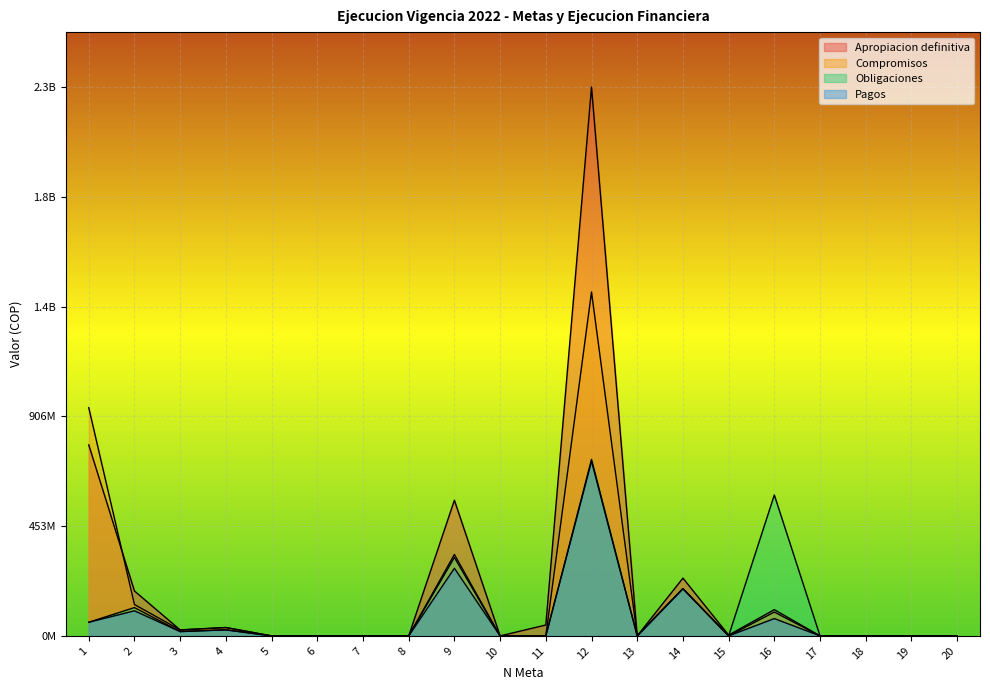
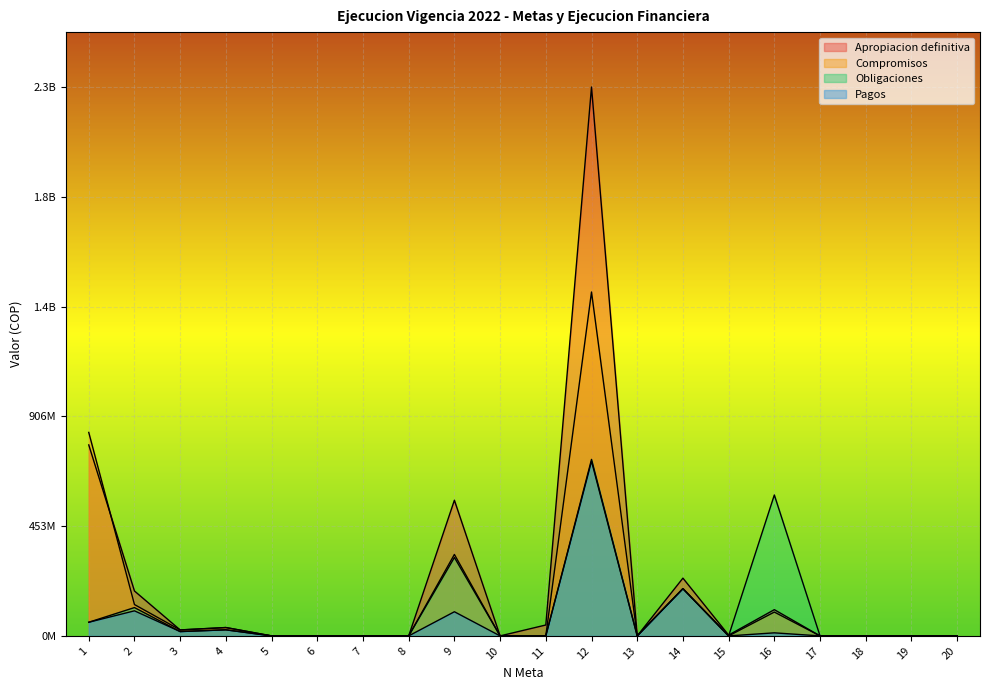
Compromisos, 1: 940000000 -> 840000000
Pagos, 9: 280000000 -> 100000000
Pagos, 16: 70000000 -> 10000000
